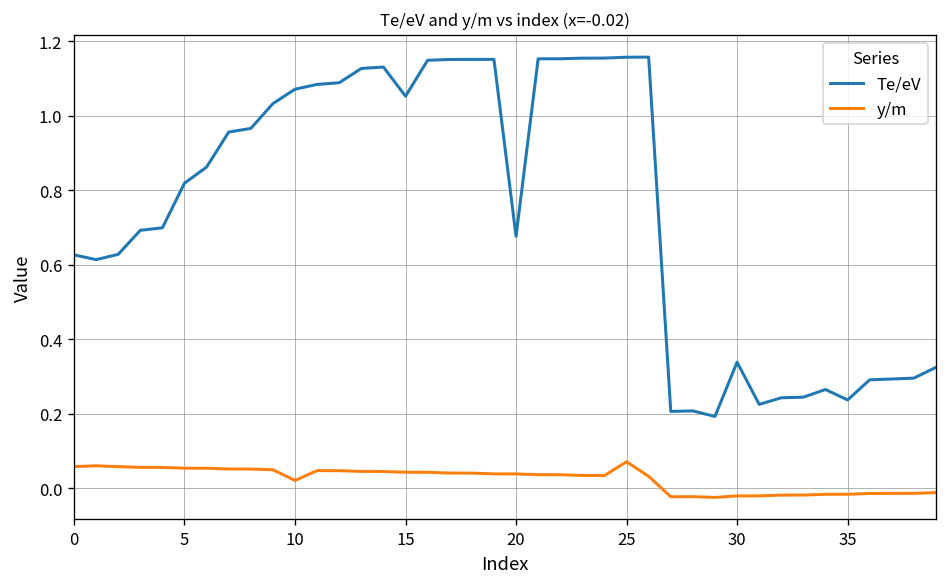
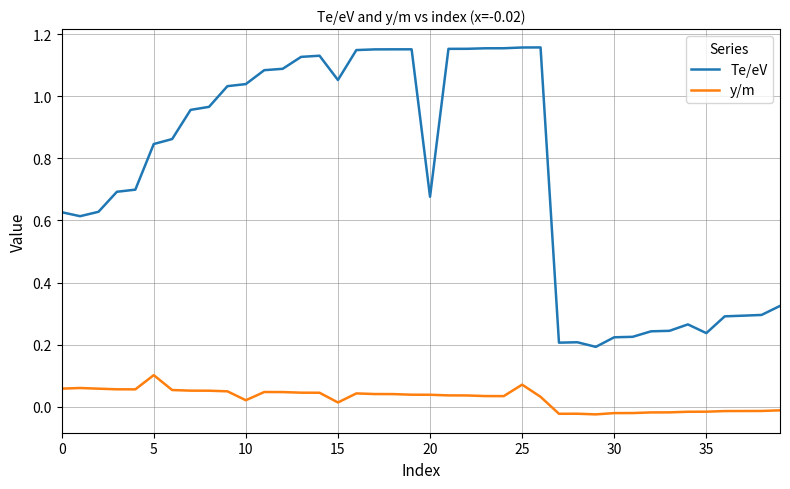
Te/eV, 5: 0.82 -> 0.85
y/m, 5: 0.05 -> 0.10
Te/eV, 10: 1.07 -> 1.04
y/m, 15: 0.04 -> 0.01
Te/eV, 30: 0.34 -> 0.22
